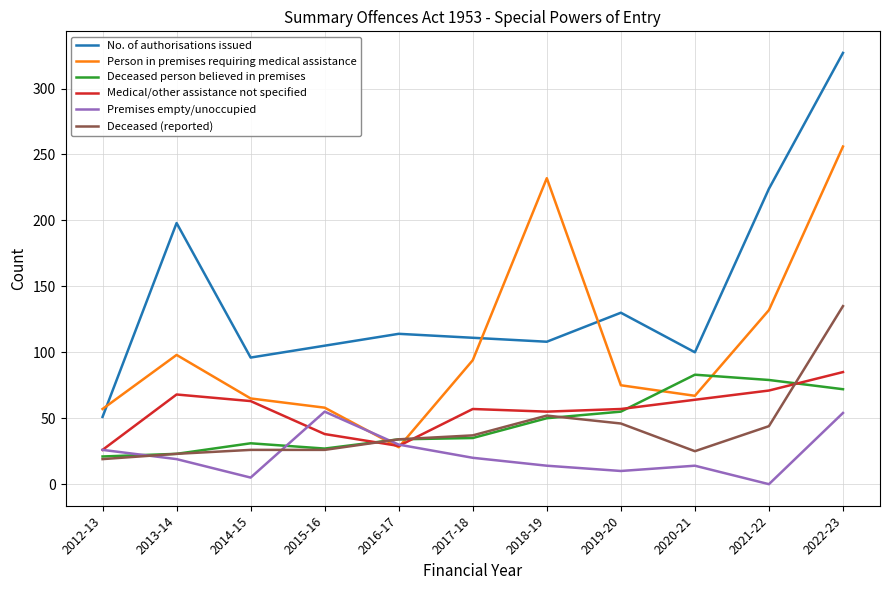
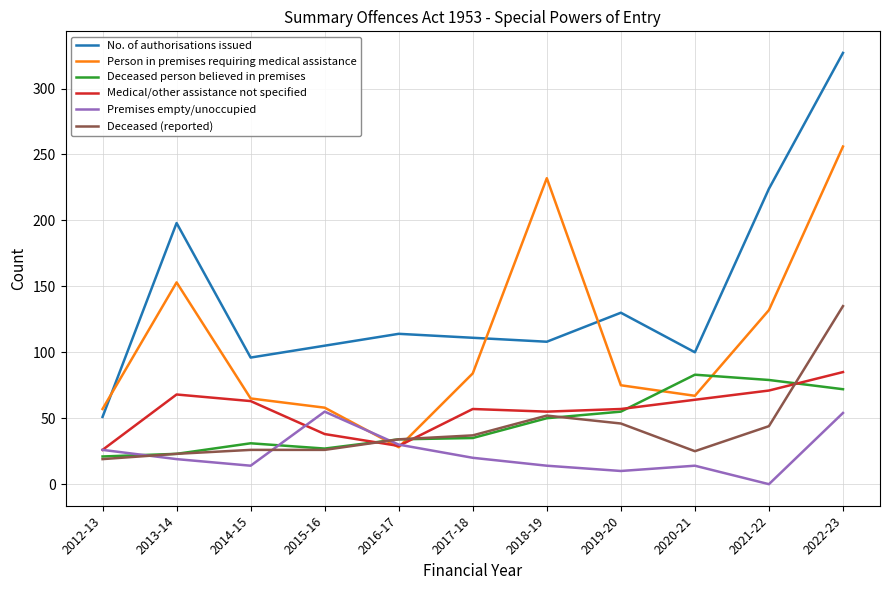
Person in premises requiring medical assistance, 2013-14: 98 -> 153
Premises empty/unoccupied, 2014-15: 5 -> 14
Person in premises requiring medical assistance, 2017-18: 94 -> 84
